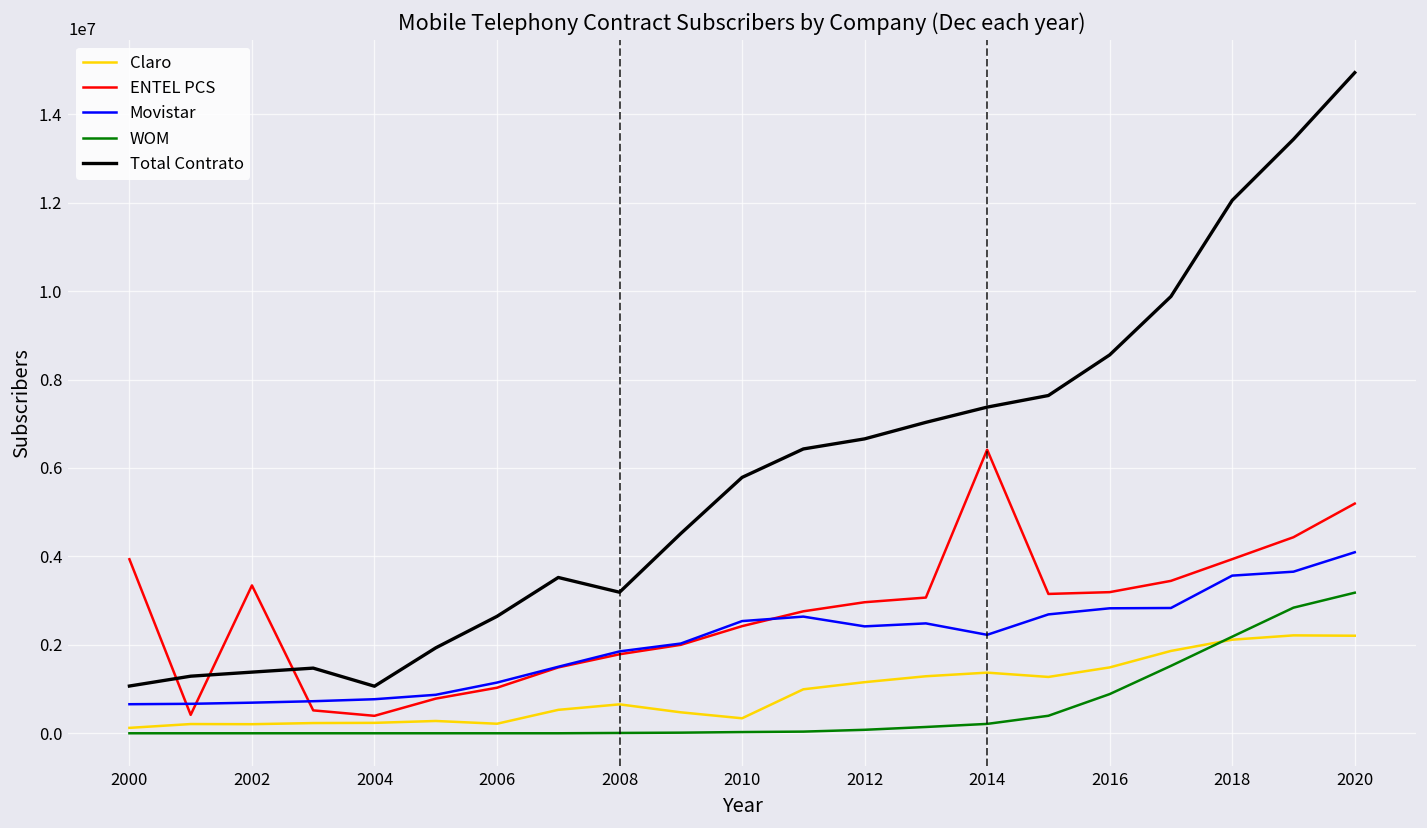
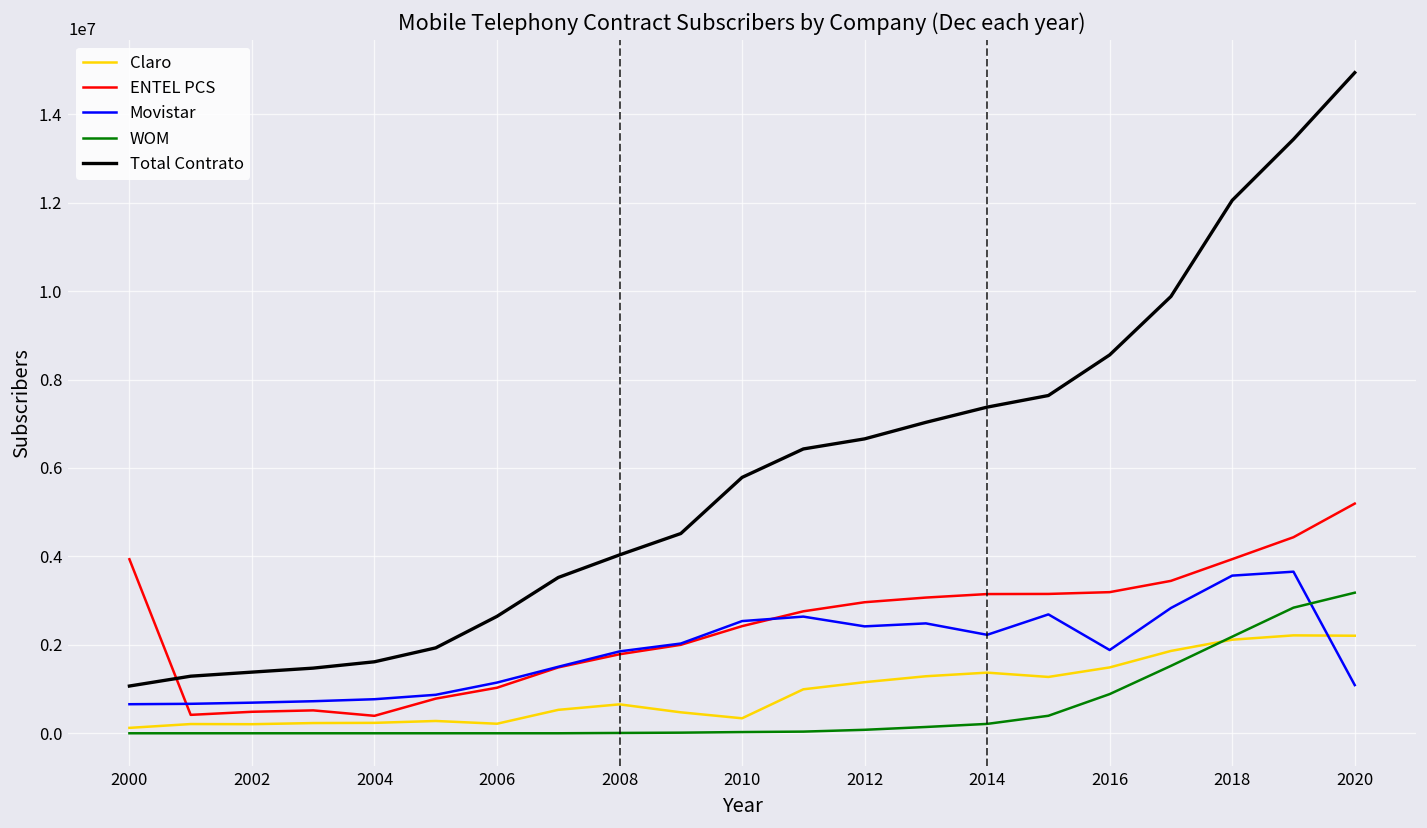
ENTEL PCS, 2002: 3300000 -> 500000
Total Contrato, 2004: 1100000 -> 1600000
Total Contrato, 2008: 3200000 -> 4000000
ENTEL PCS, 2014: 6400000 -> 3100000
Movistar, 2016: 2800000 -> 1900000
Movistar, 2020: 4100000 -> 1100000
